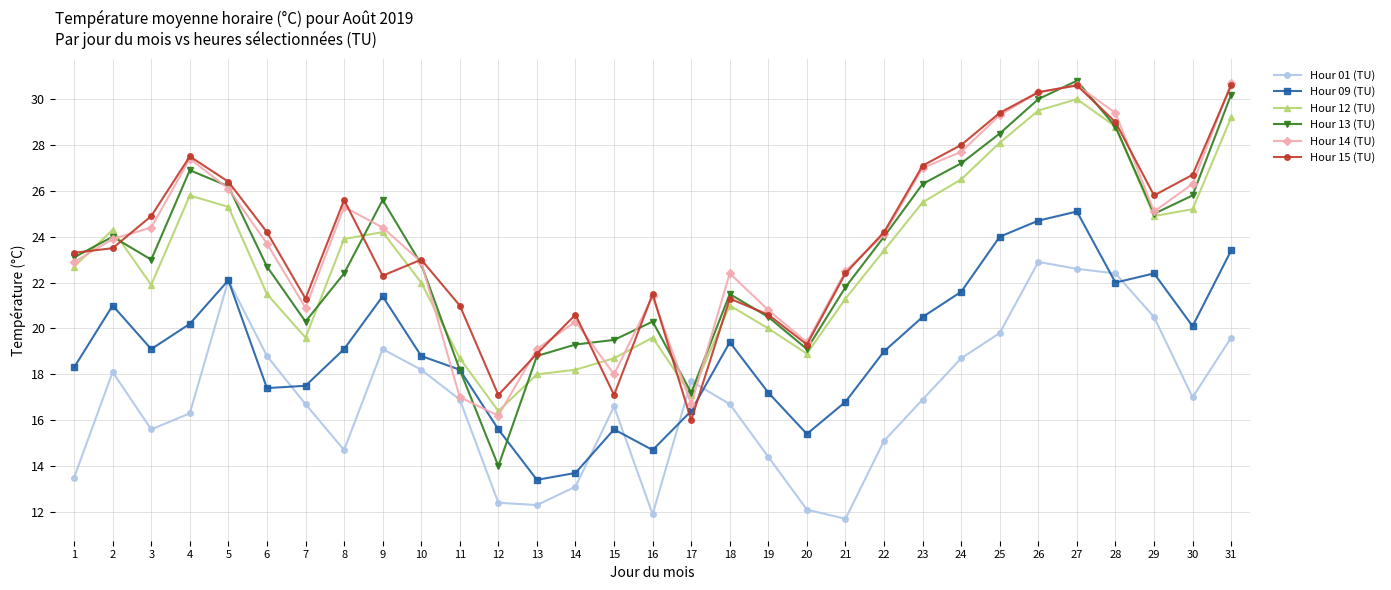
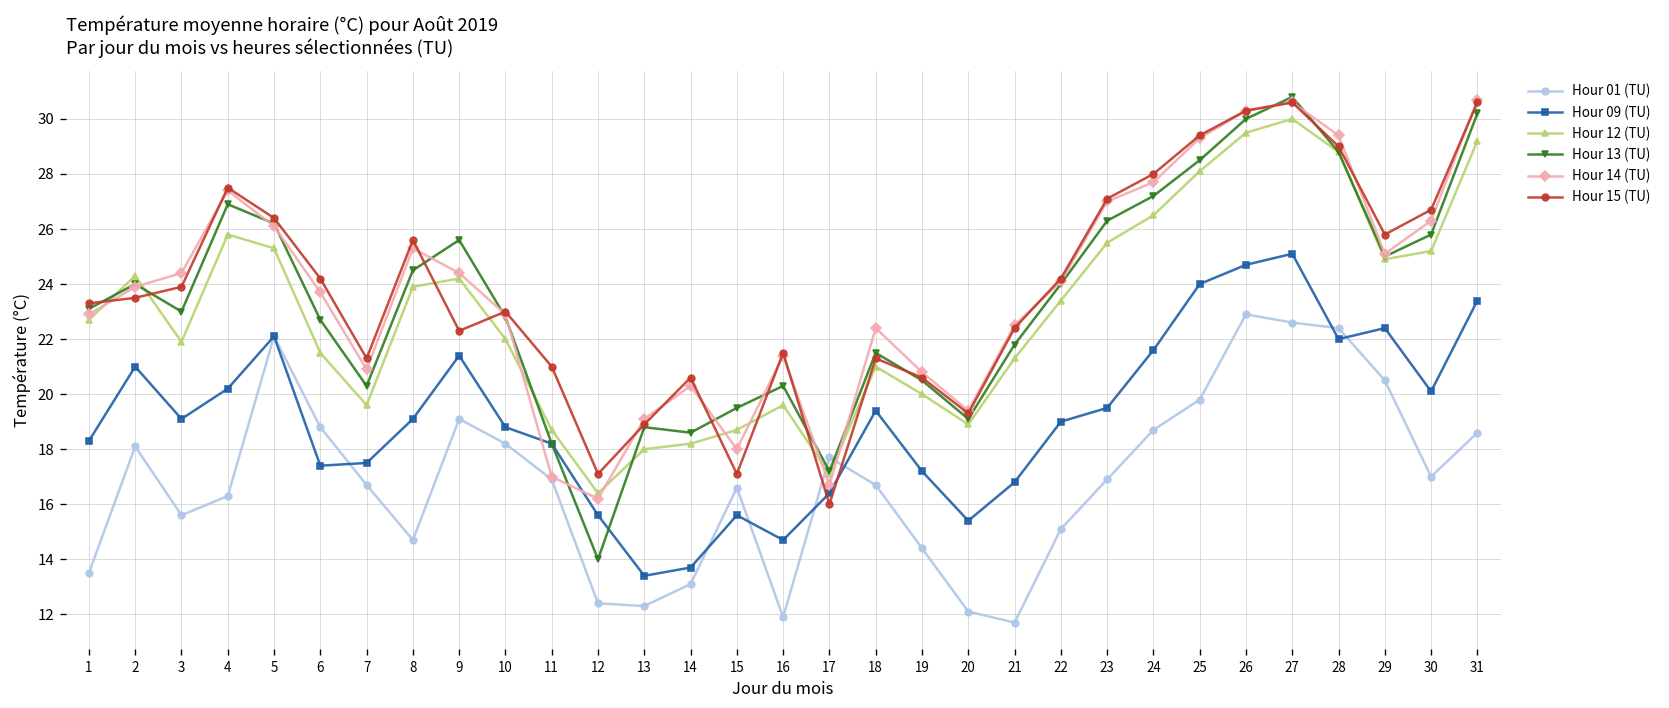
Hour 15 (TU), 3: 24.9 -> 23.9
Hour 13 (TU), 8: 22.4 -> 24.5
Hour 13 (TU), 14: 19.3 -> 18.6
Hour 09 (TU), 23: 20.5 -> 19.5
Hour 01 (TU), 31: 19.6 -> 18.6
